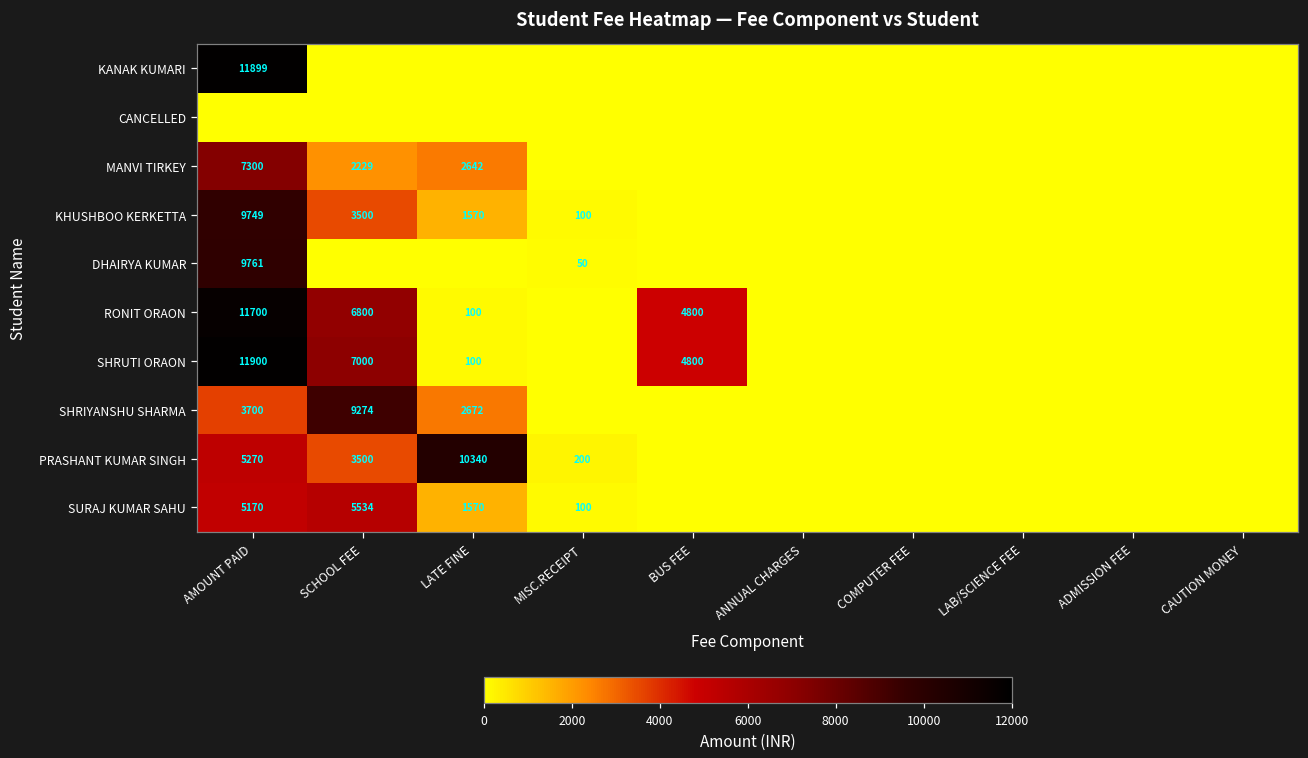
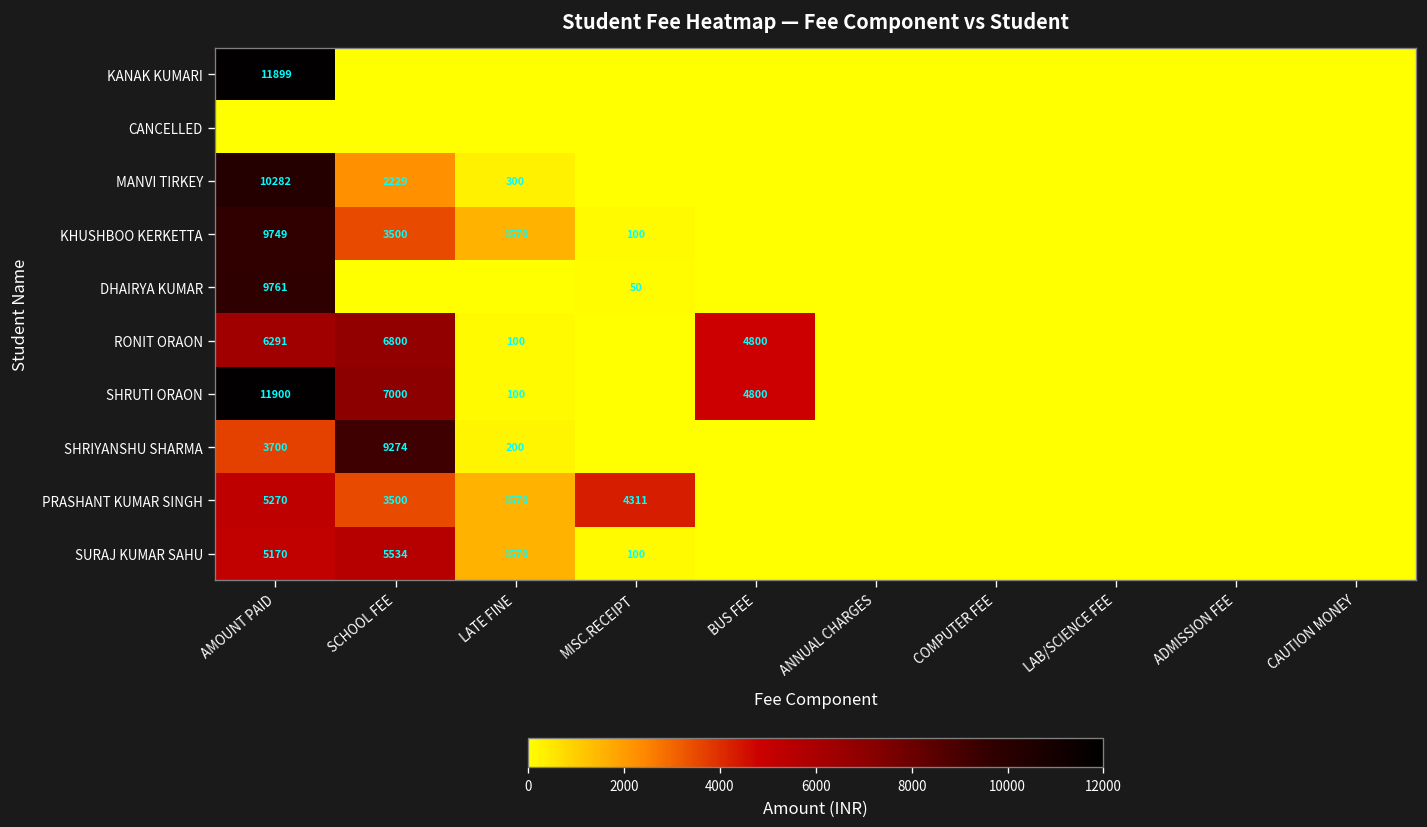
MANVI TIRKEY, AMOUNT PAID: 7300 -> 10282
MANVI TIRKEY, LATE FINE: 2642 -> 300
RONIT ORAON, AMOUNT PAID: 11700 -> 6291
SHRIYANSHU SHARMA, LATE FINE: 2672 -> 200
PRASHANT KUMAR SINGH, LATE FINE: 10340 -> 1570
PRASHANT KUMAR SINGH, MISC.RECEIPT: 200 -> 4311
